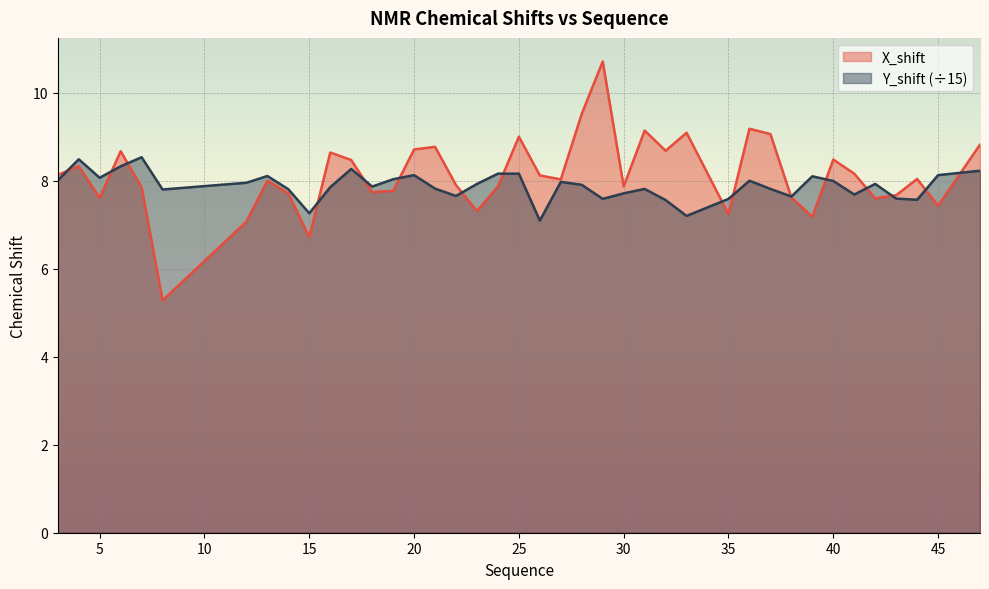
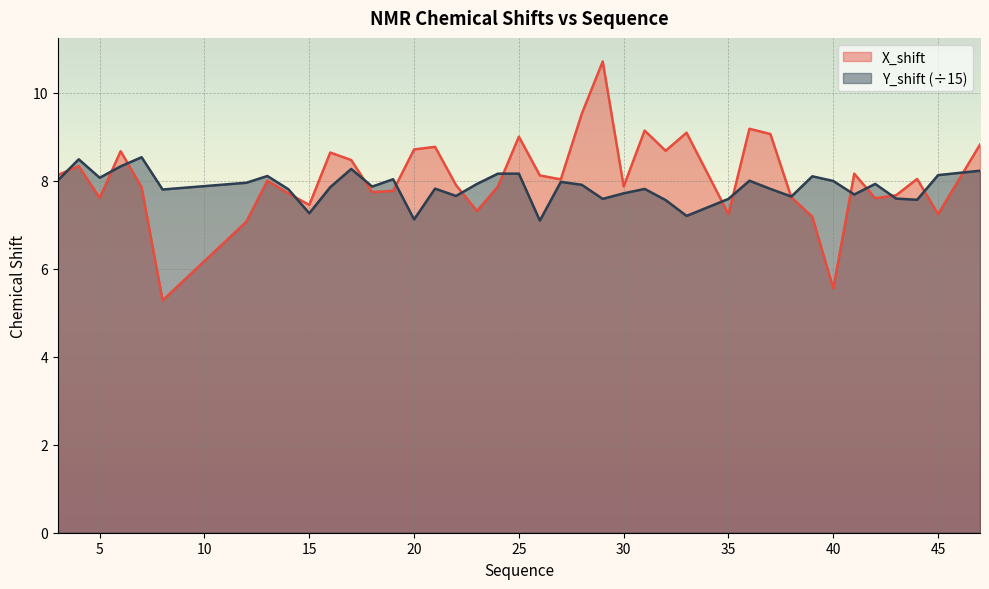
X_shift, 15: 6.7 -> 7.5
Y_shift (÷15), 20: 8.1 -> 7.1
X_shift, 40: 8.5 -> 5.6
X_shift, 45: 7.4 -> 7.2
